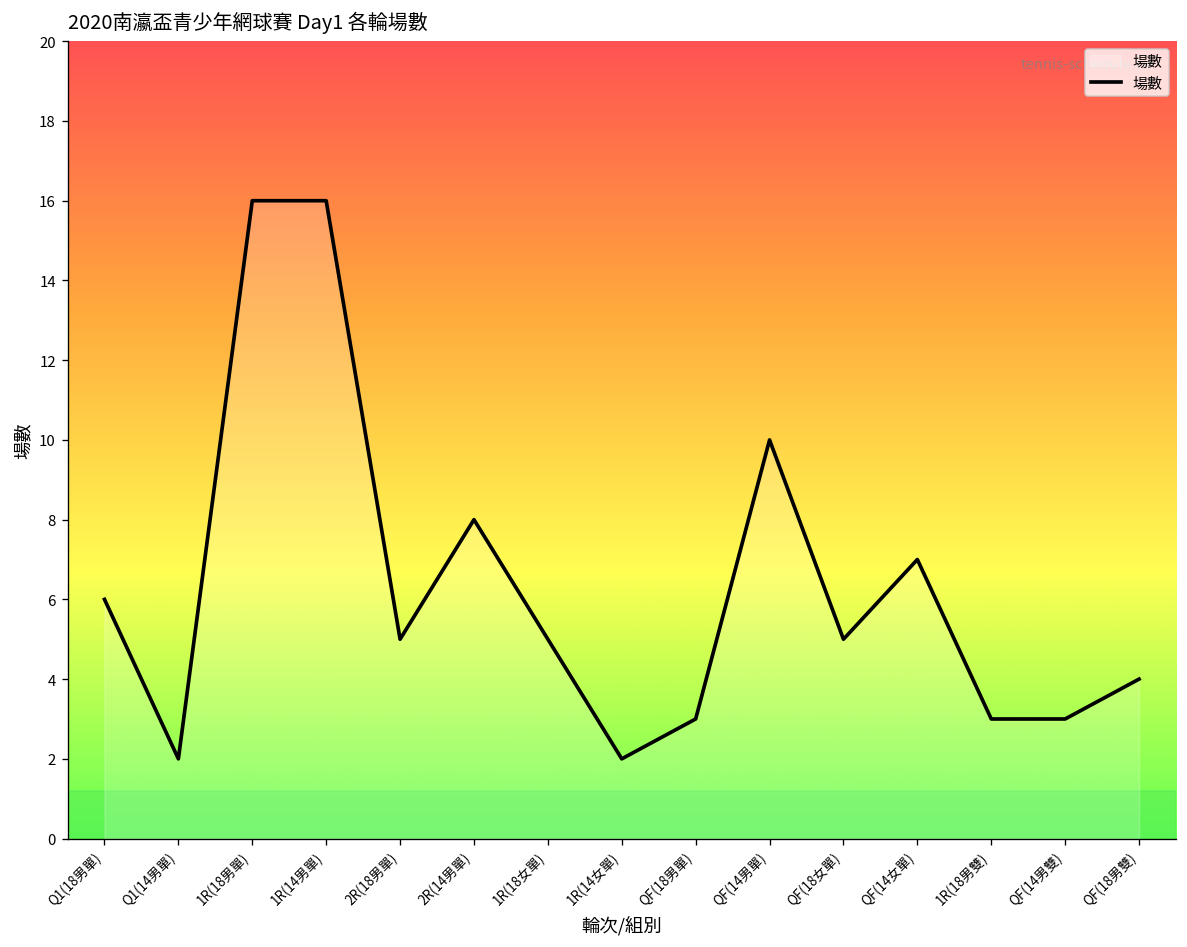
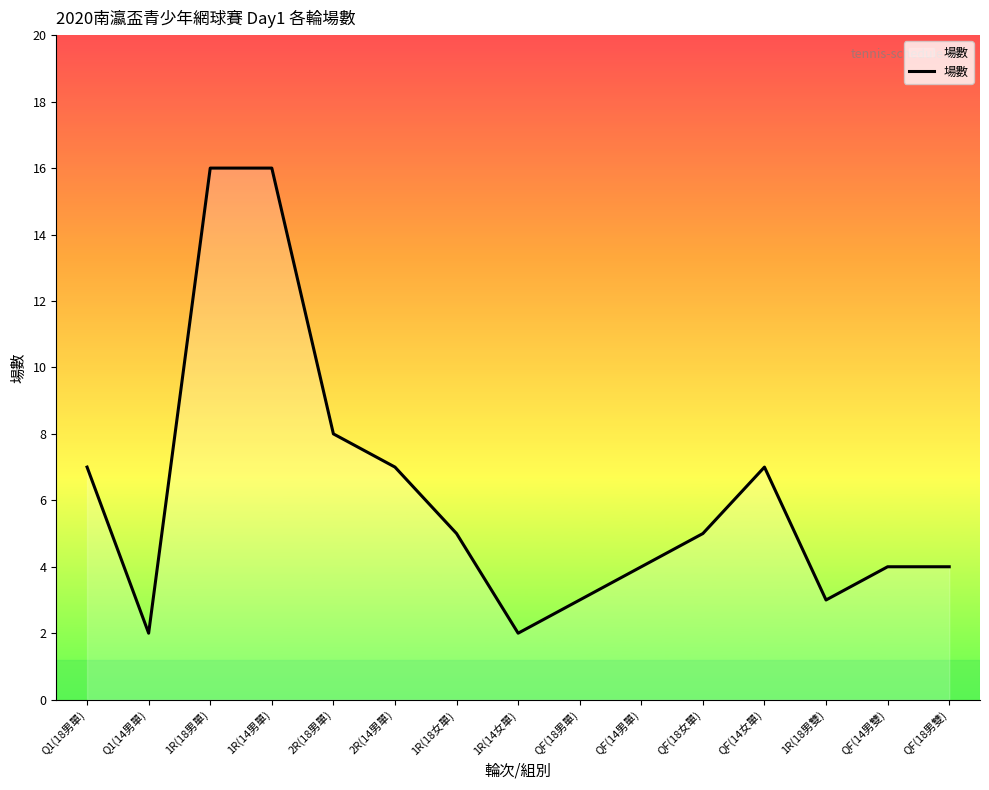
Q1(18男單): 6 -> 7
2R(18男單): 5 -> 8
2R(14男單): 8 -> 7
QF(14男單): 10 -> 4
QF(14男雙): 3 -> 4
